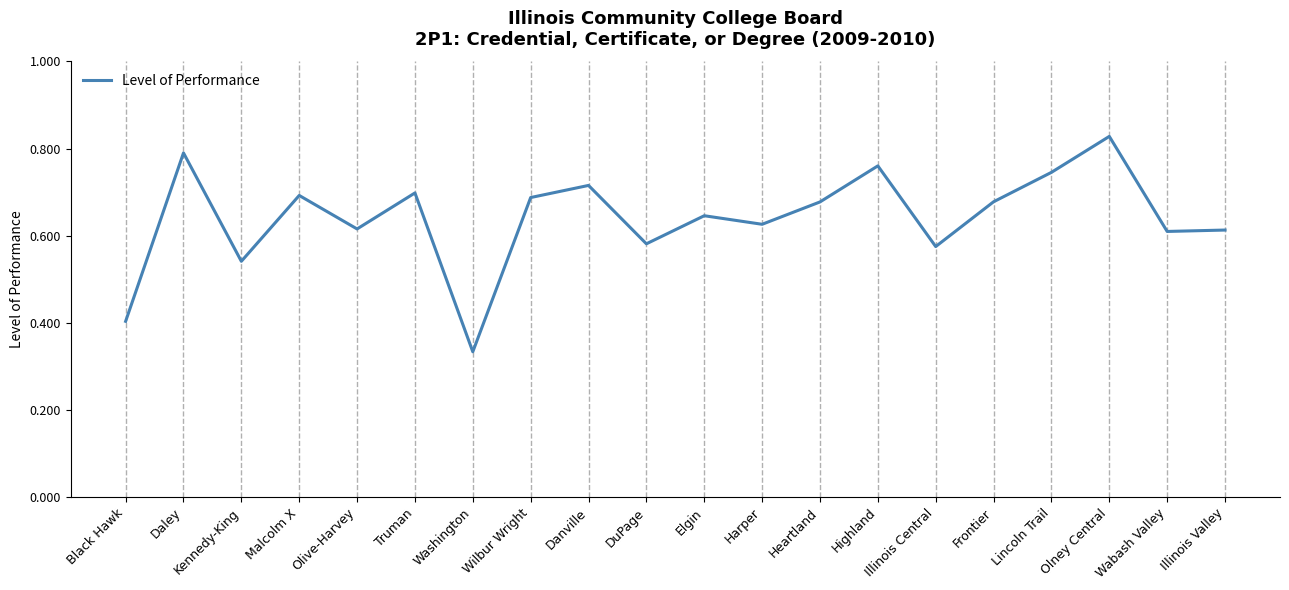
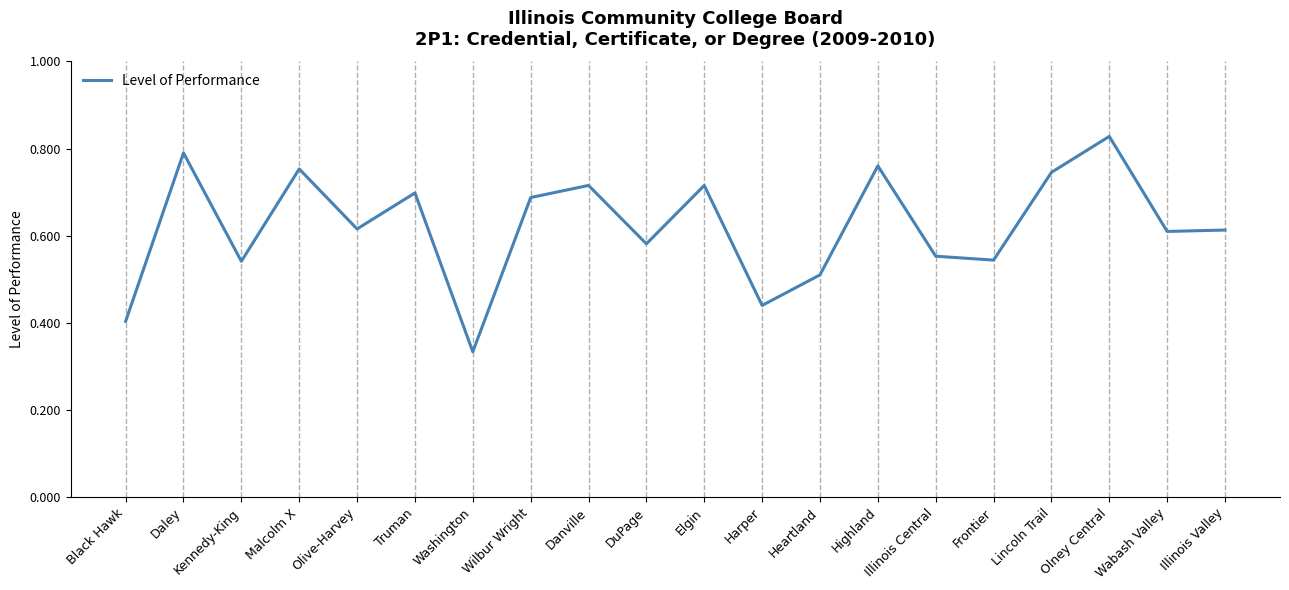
Malcolm X: 0.69 -> 0.75
Elgin: 0.65 -> 0.72
Harper: 0.63 -> 0.44
Heartland: 0.68 -> 0.51
Illinois Central: 0.57 -> 0.55
Frontier: 0.68 -> 0.54
